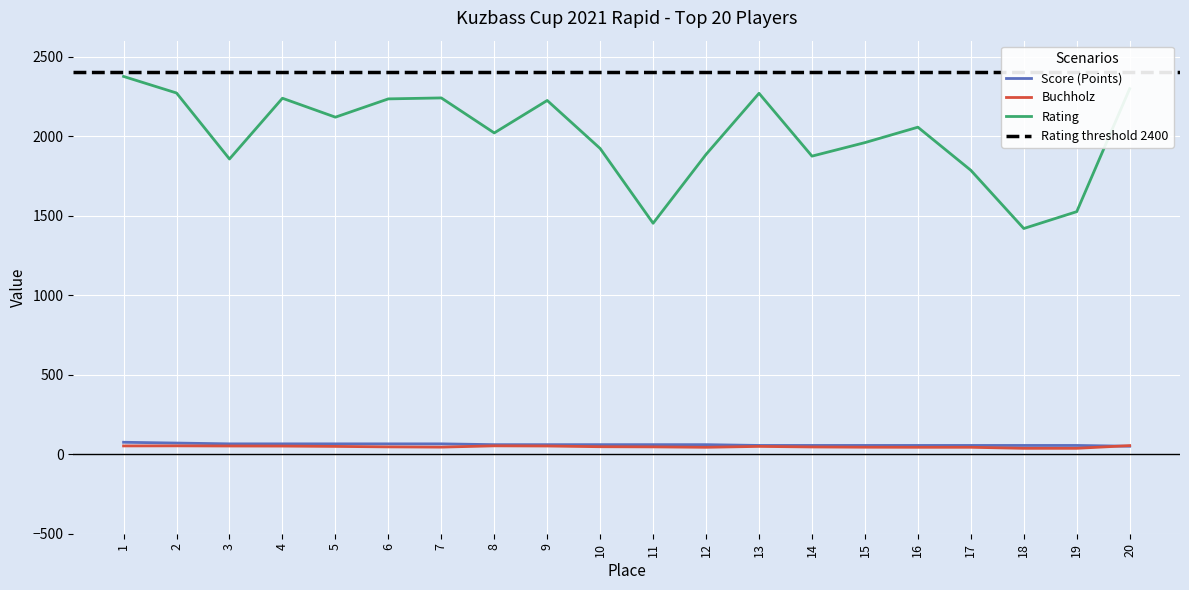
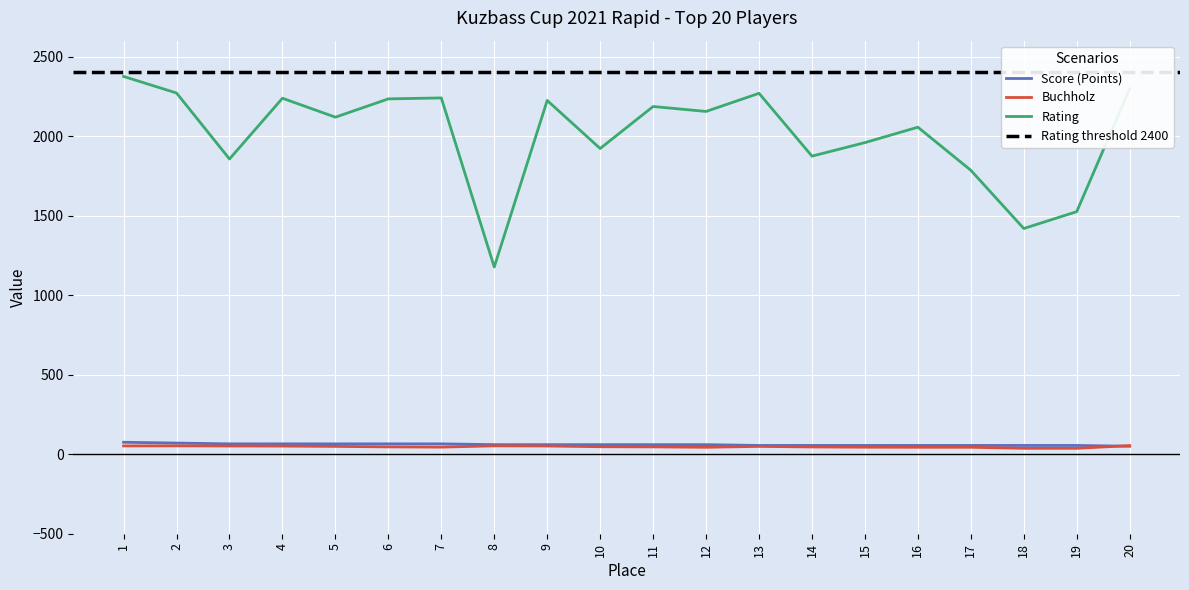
Rating, 8: 2020 -> 1180
Rating, 11: 1450 -> 2190
Rating, 12: 1890 -> 2160
